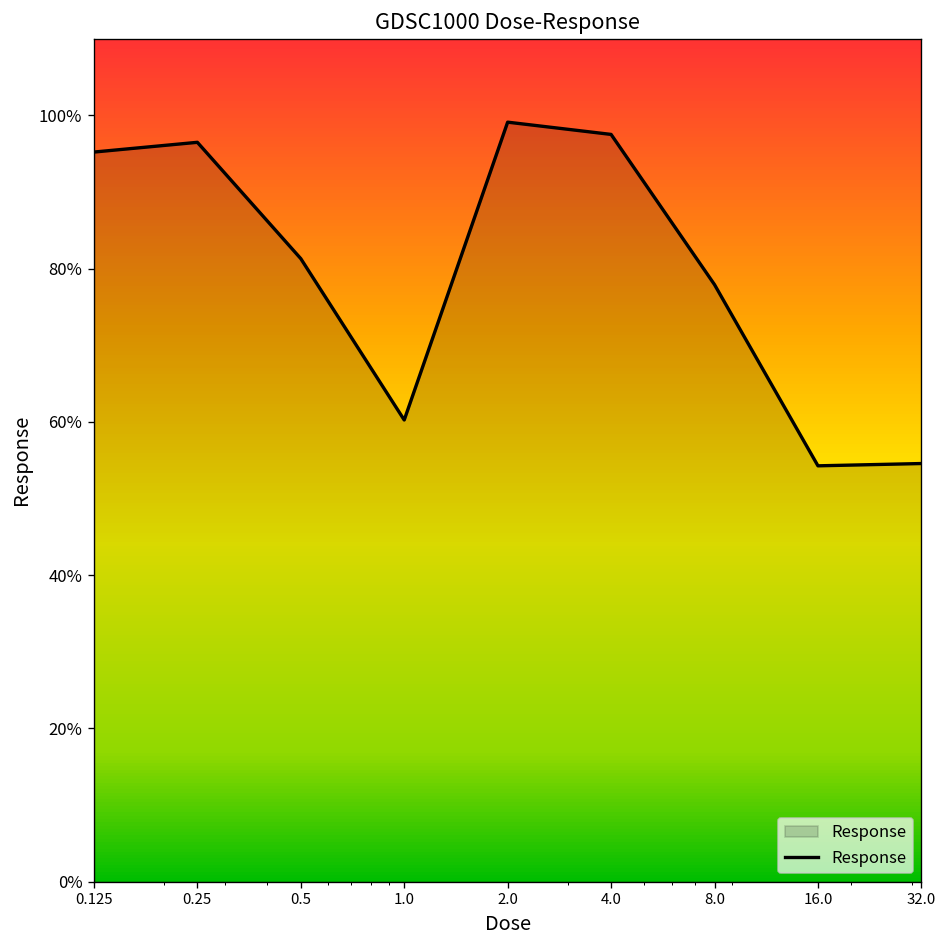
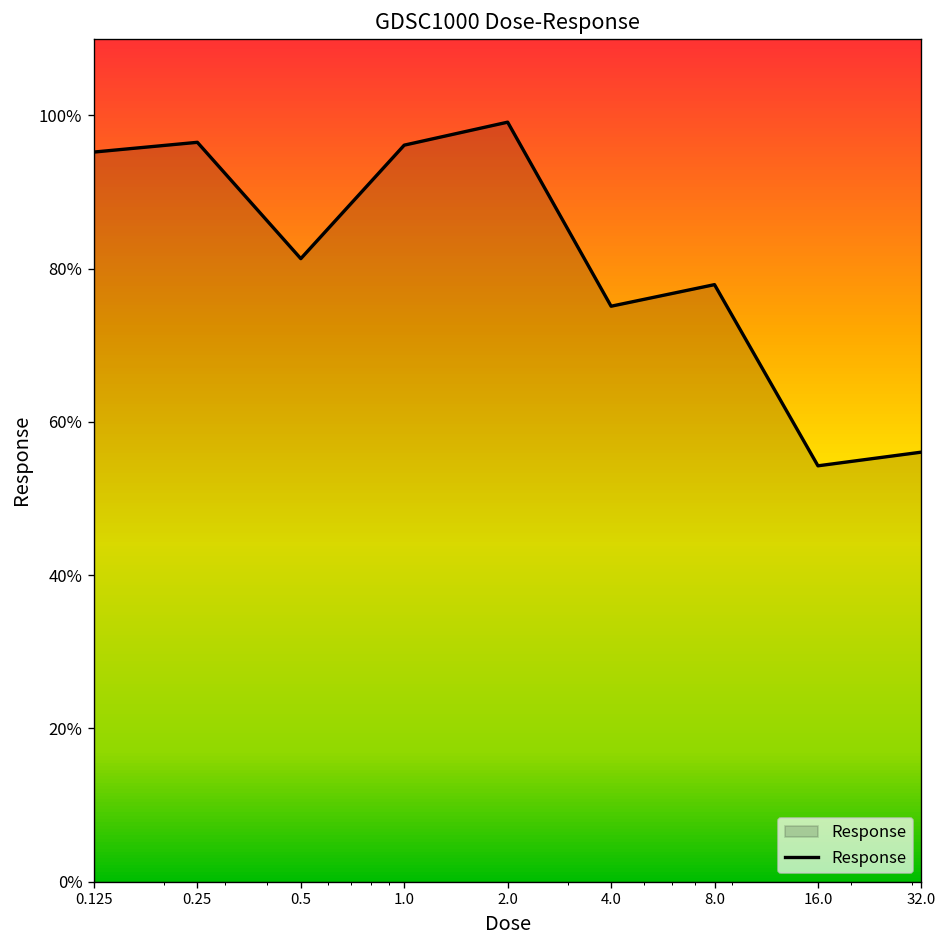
1.0: 60% -> 96%
4.0: 98% -> 75%
32.0: 55% -> 56%
